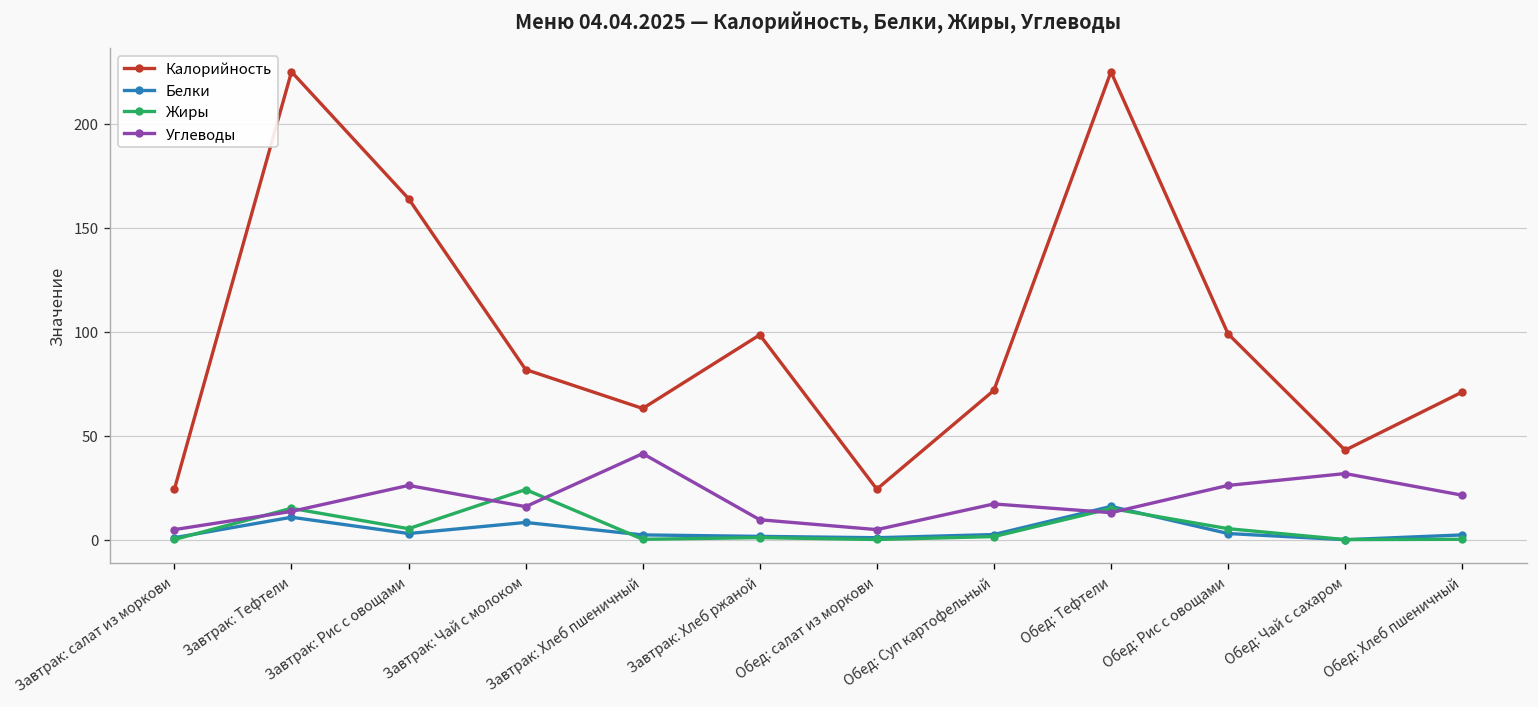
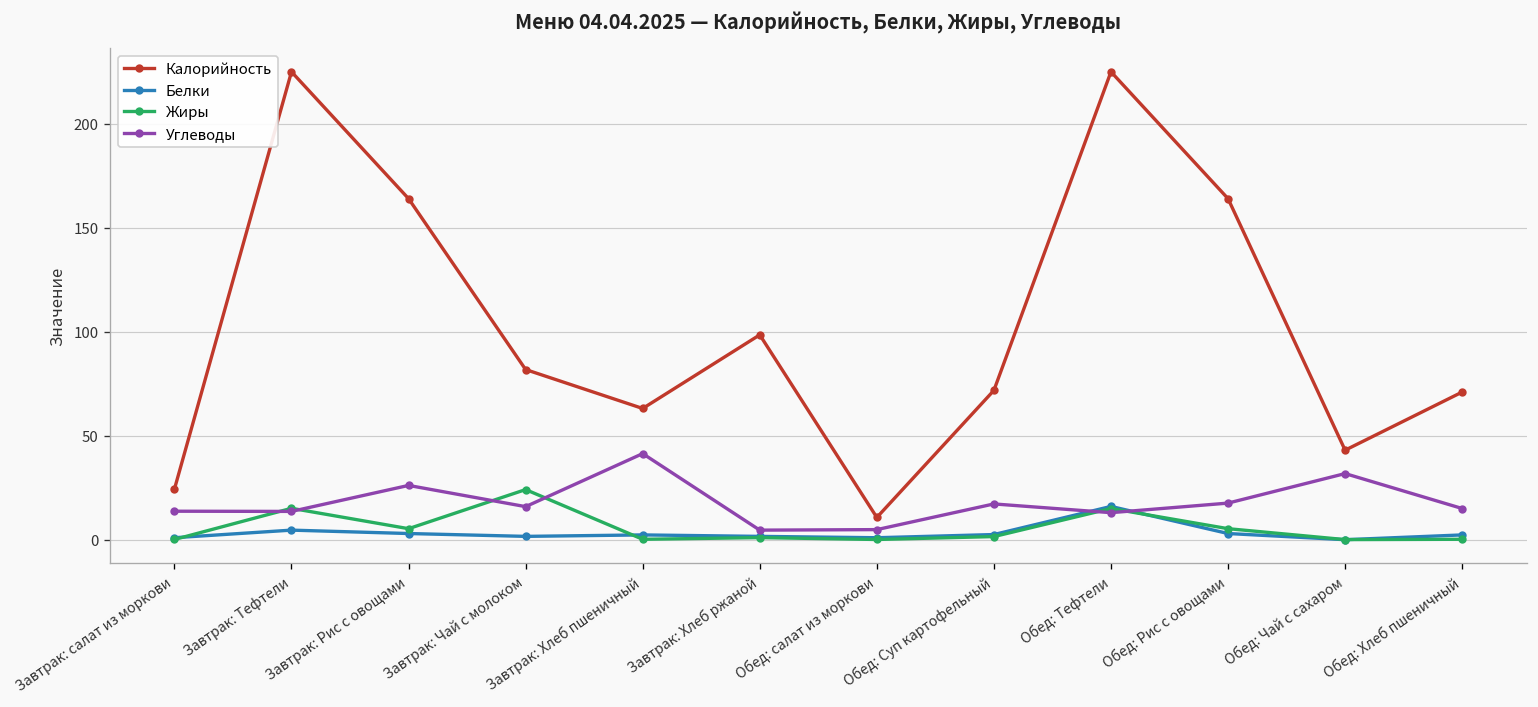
Углеводы, Завтрак: салат из моркови: 5 -> 14
Белки, Завтрак: Тефтели: 11 -> 5
Белки, Завтрак: Чай с молоком: 8 -> 2
Углеводы, Завтрак: Хлеб ржаной: 10 -> 5
Калорийность, Обед: салат из моркови: 24 -> 11
Калорийность, Обед: Рис с овощами: 99 -> 164
Углеводы, Обед: Рис с овощами: 26 -> 18
Углеводы, Обед: Хлеб пшеничный: 21 -> 15
